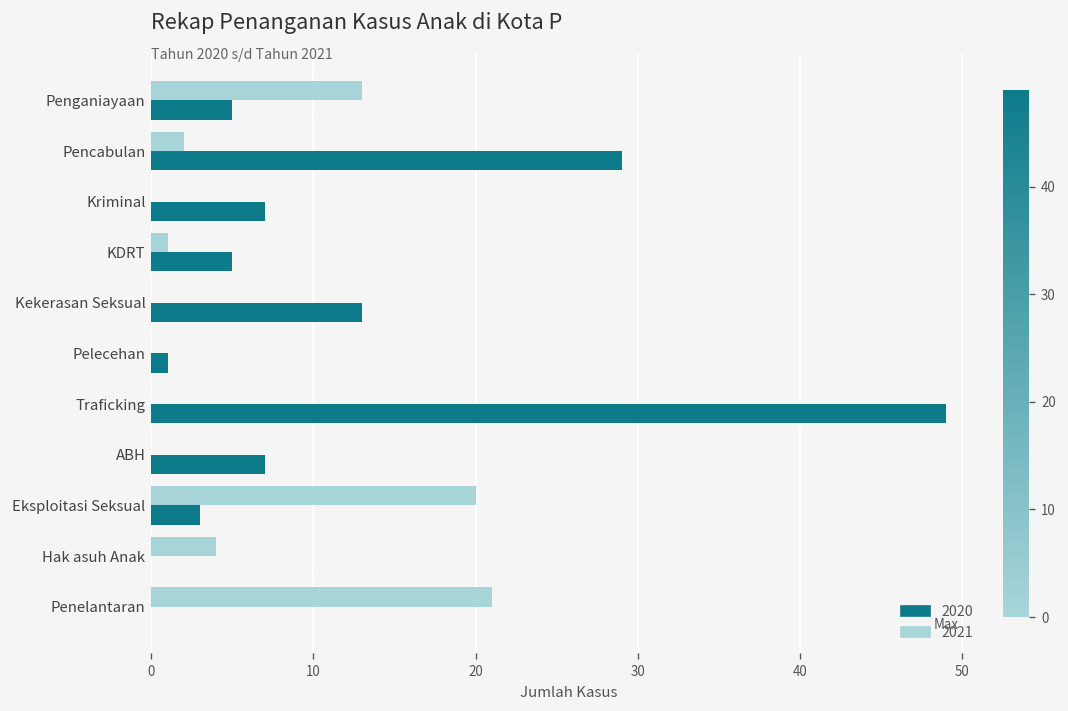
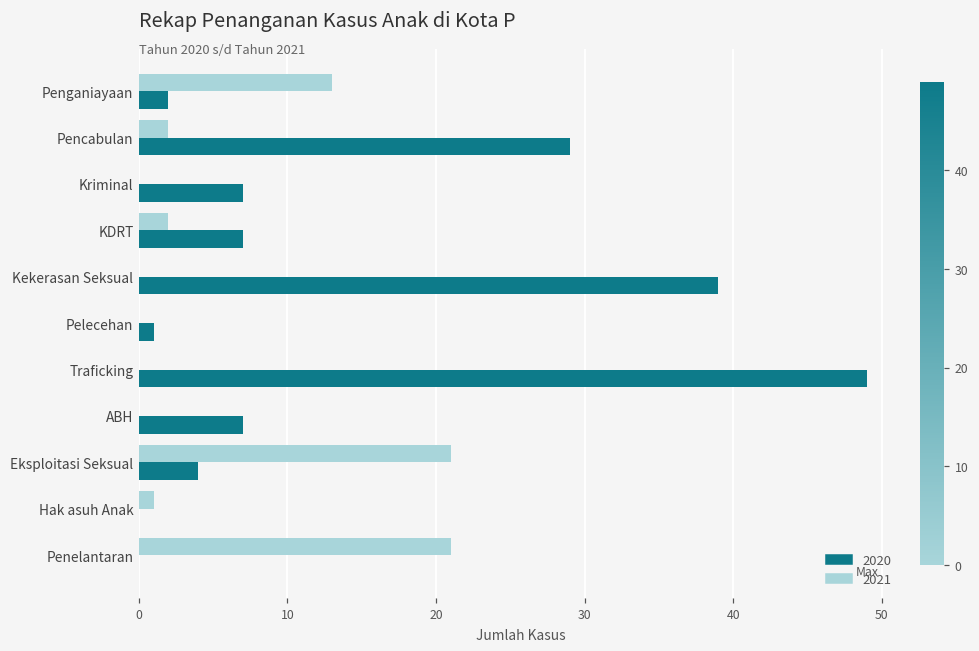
2020, Penganiayaan: 5 -> 2
2021, KDRT: 1 -> 2
2020, KDRT: 5 -> 7
2020, Kekerasan Seksual: 13 -> 39
2021, Eksploitasi Seksual: 20 -> 21
2020, Eksploitasi Seksual: 3 -> 4
2021, Hak asuh Anak: 4 -> 1
